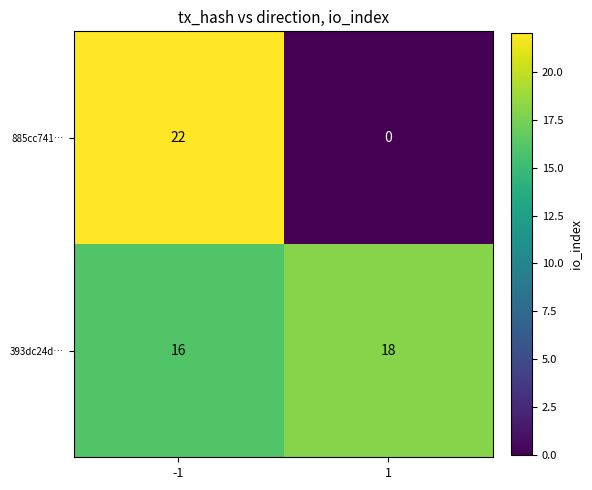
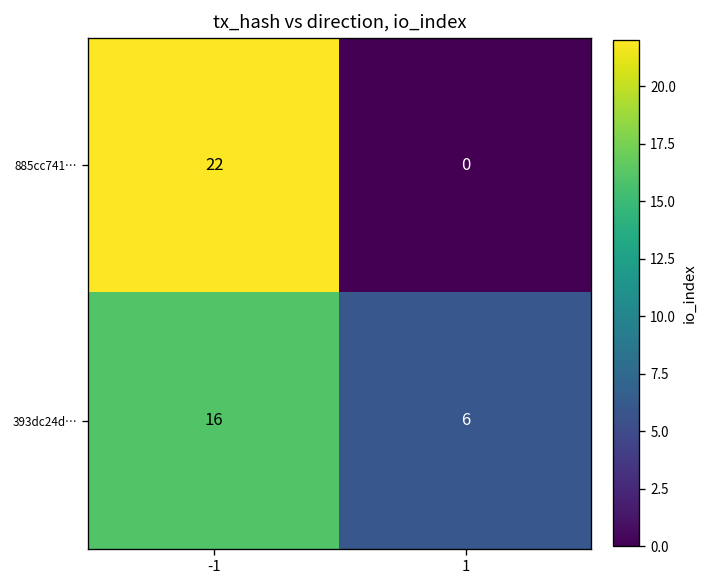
393dc24d…, 1: 18 -> 6
